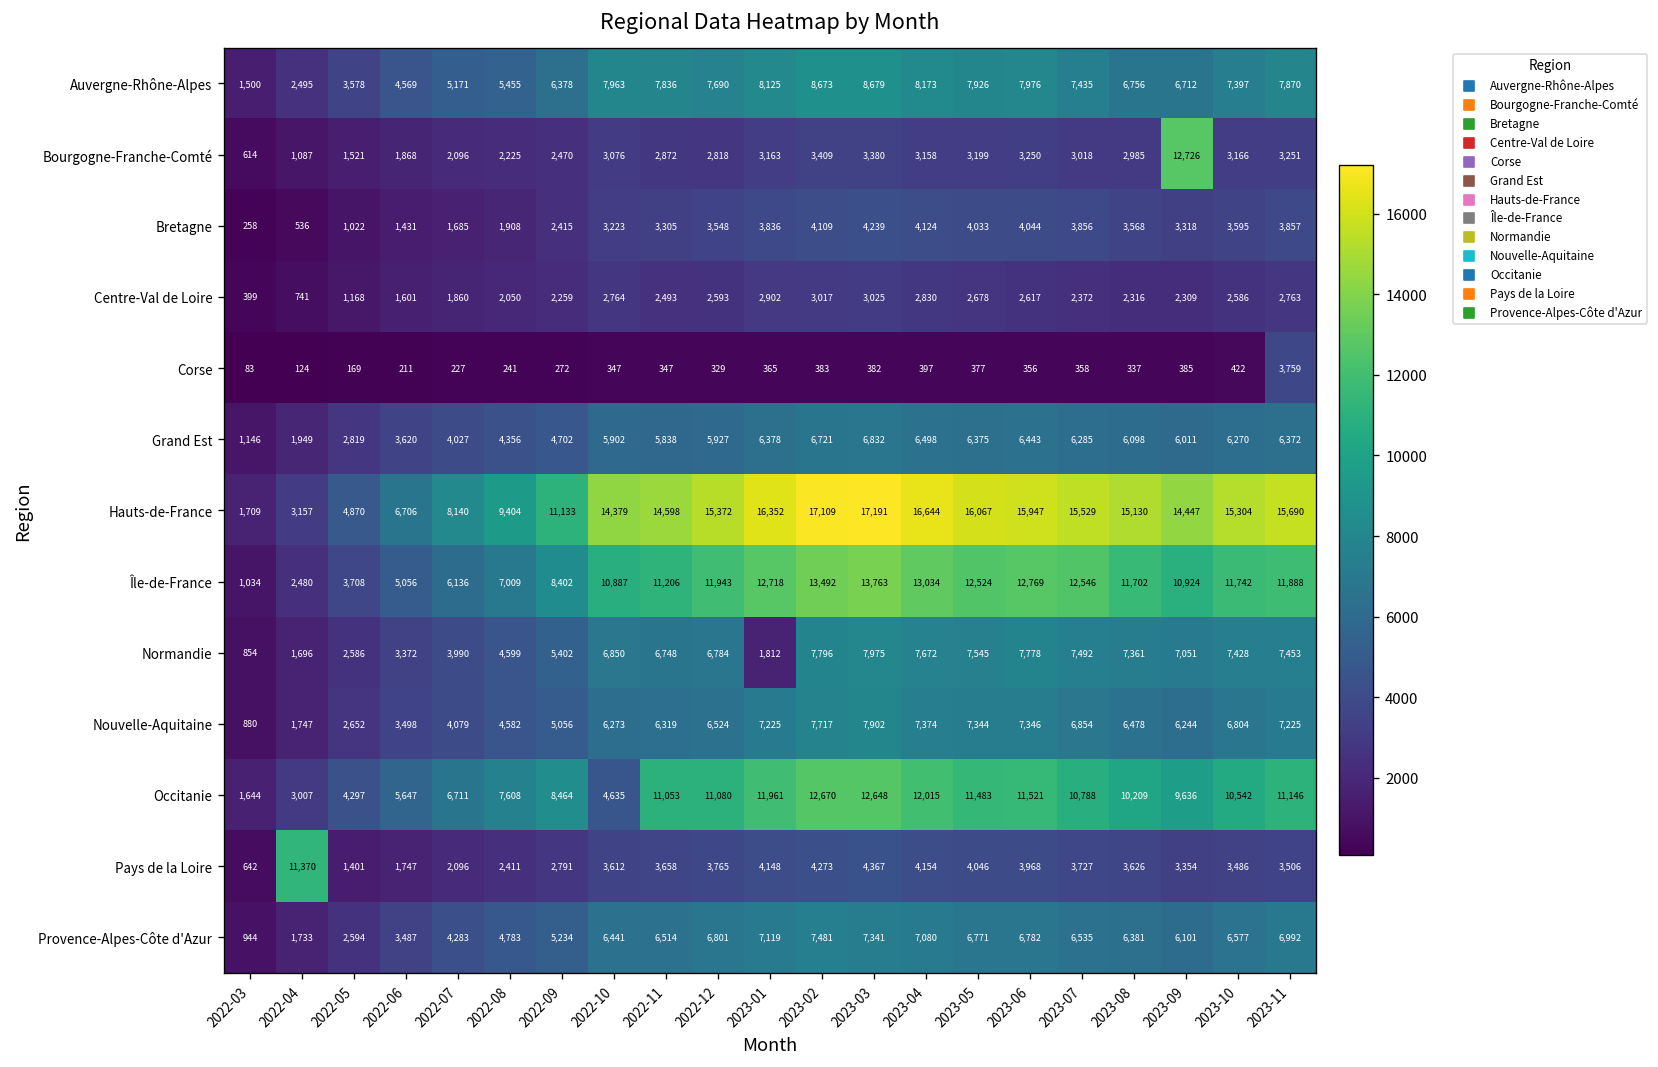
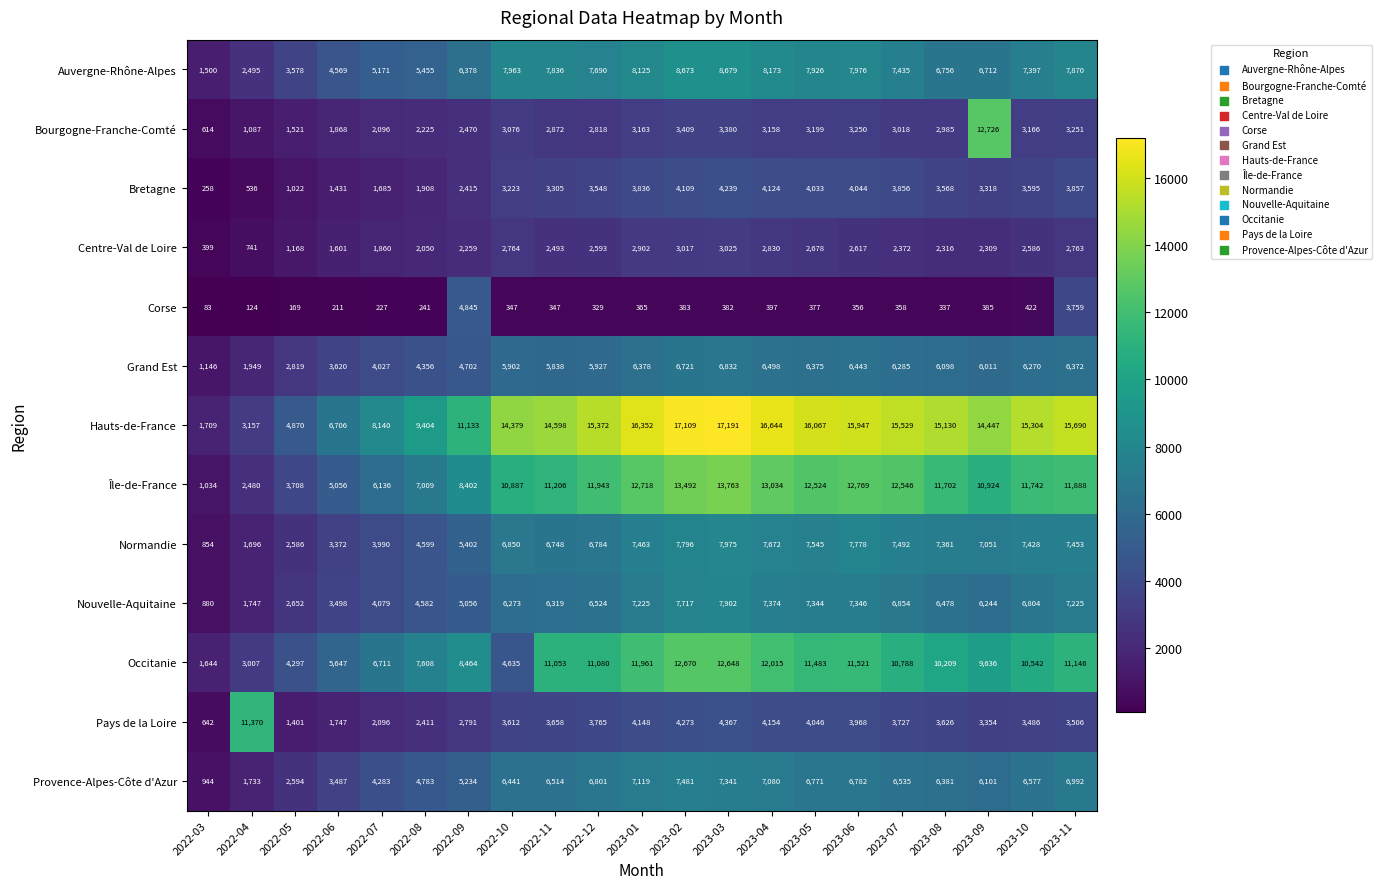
Corse, 2022-09: 272 -> 4,845
Normandie, 2023-01: 1,812 -> 7,463
